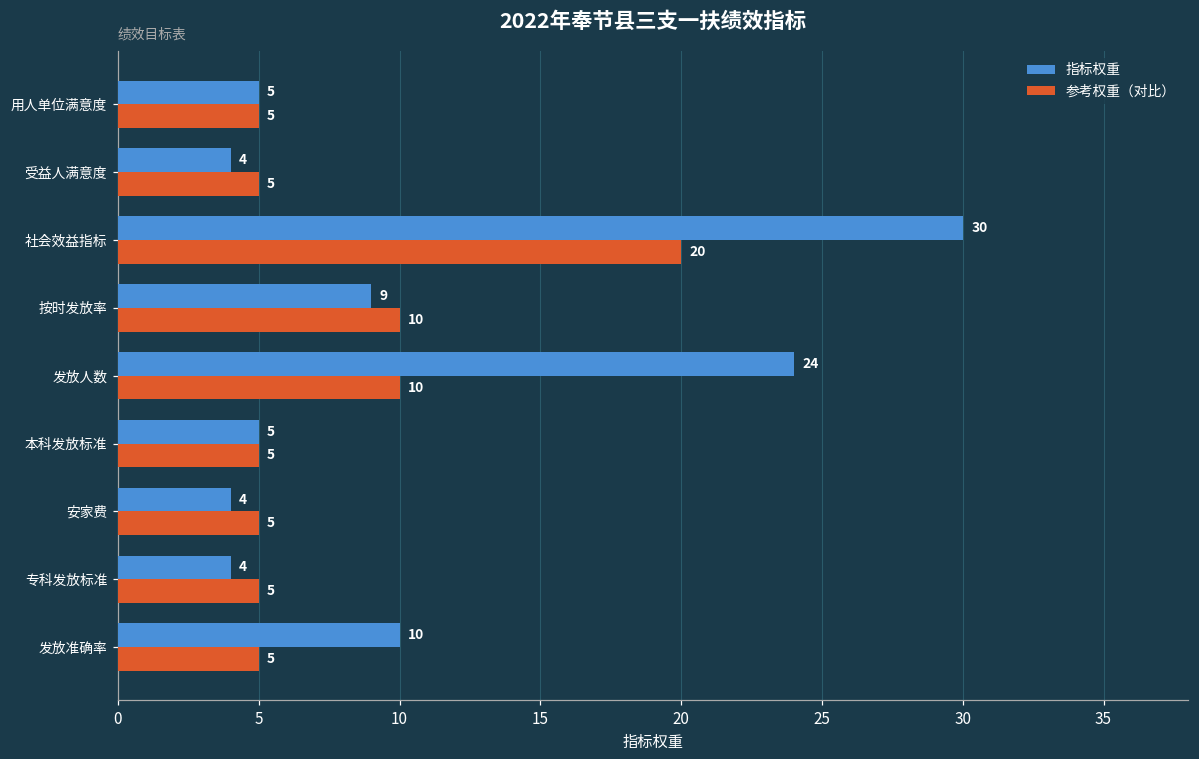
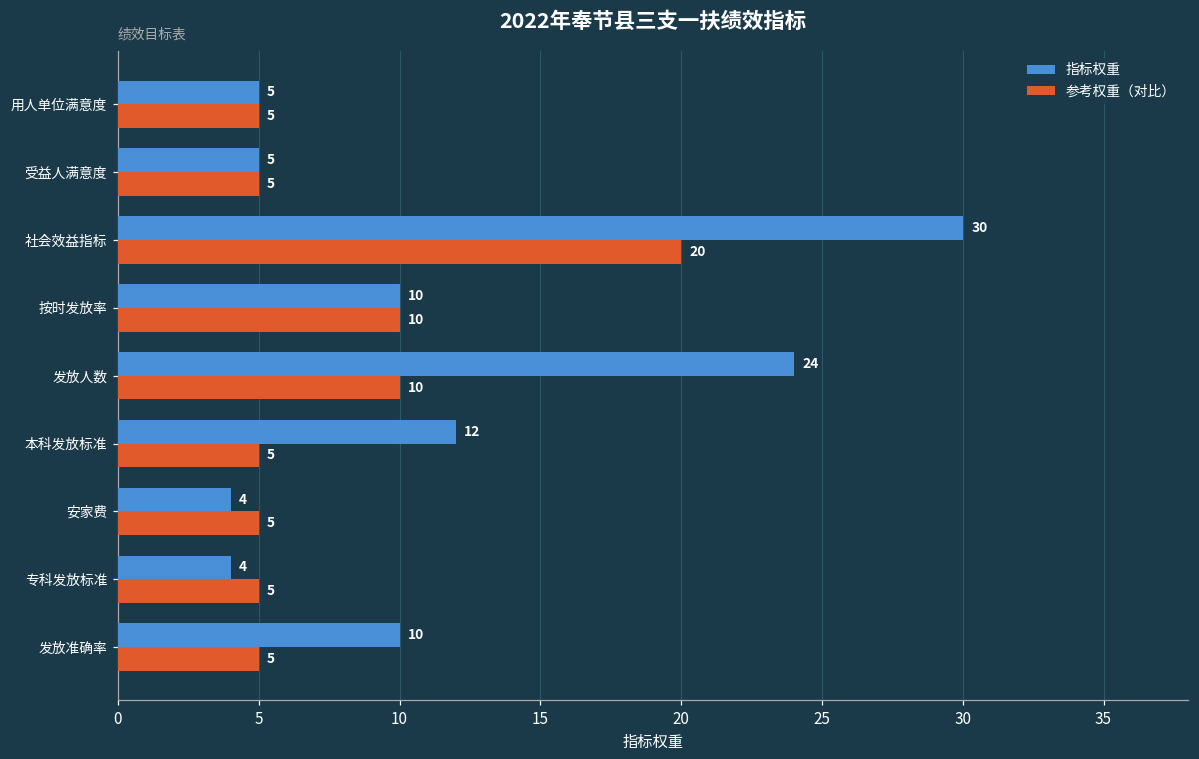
指标权重, 受益人满意度: 4 -> 5
指标权重, 按时发放率: 9 -> 10
指标权重, 本科发放标准: 5 -> 12
